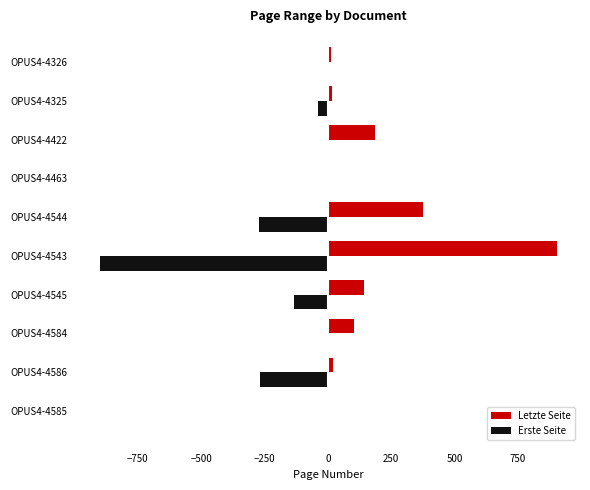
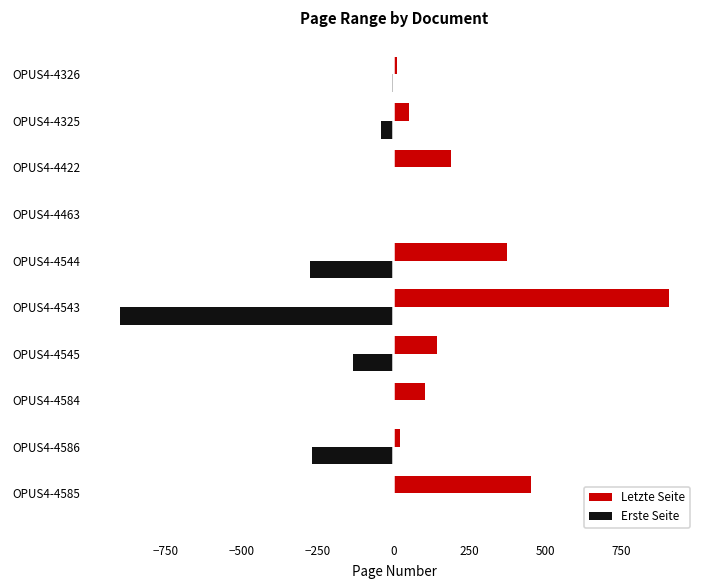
Letzte Seite, OPUS4-4325: 20 -> 50
Letzte Seite, OPUS4-4585: 10 -> 450
